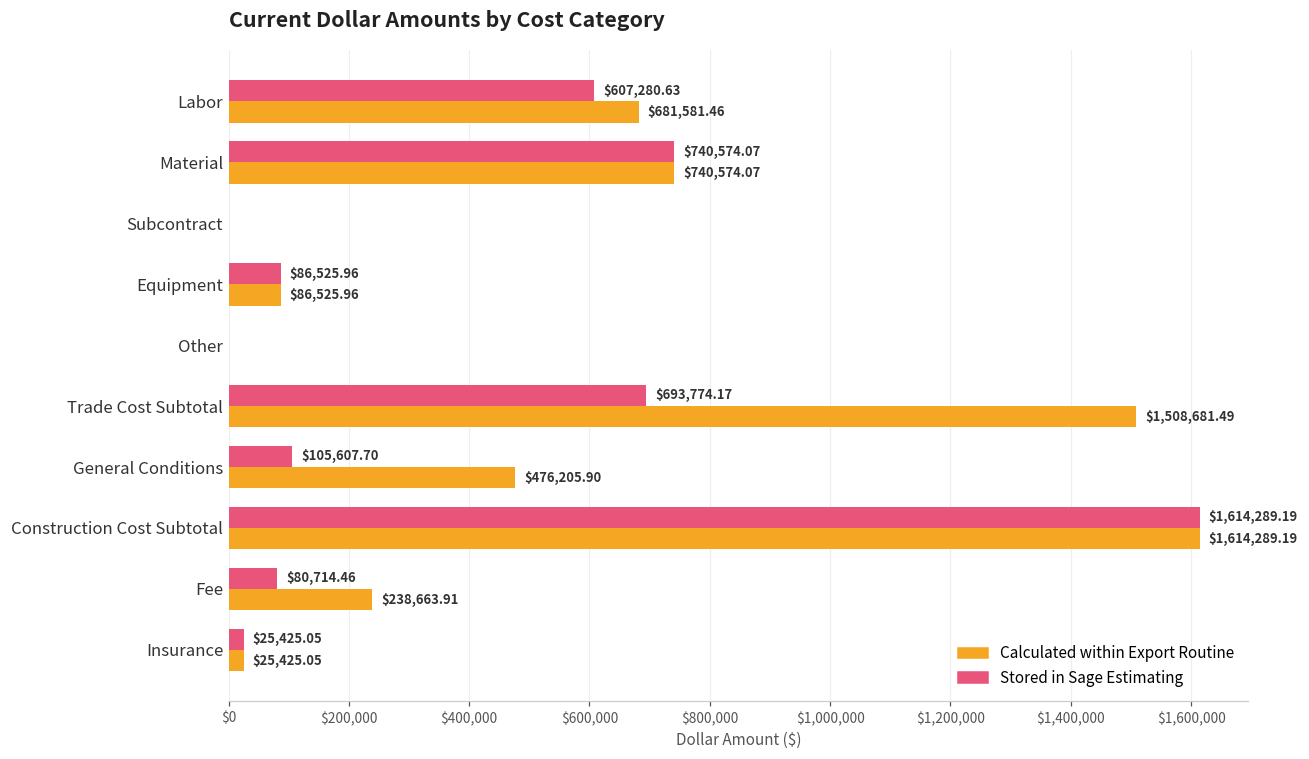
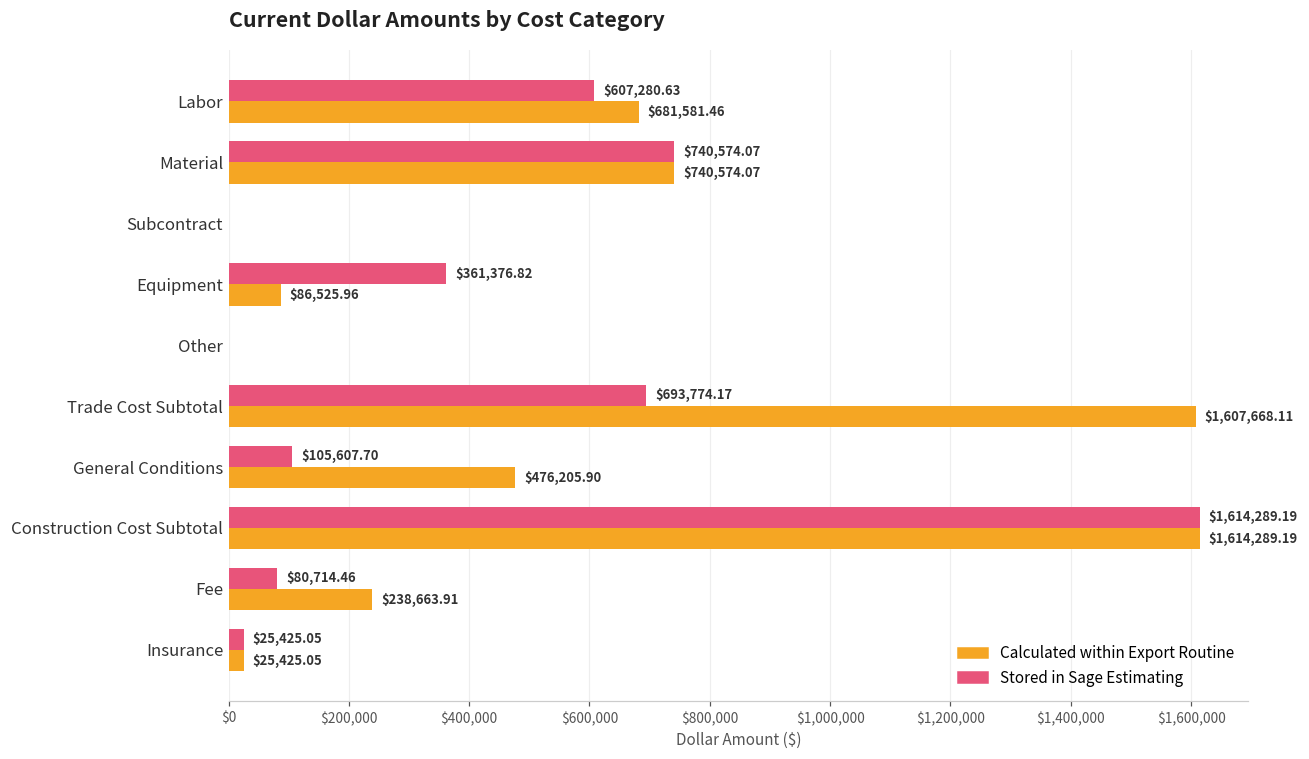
Stored in Sage Estimating, Equipment: $86,525.96 -> $361,376.82
Calculated within Export Routine, Trade Cost Subtotal: $1,508,681.49 -> $1,607,668.11
